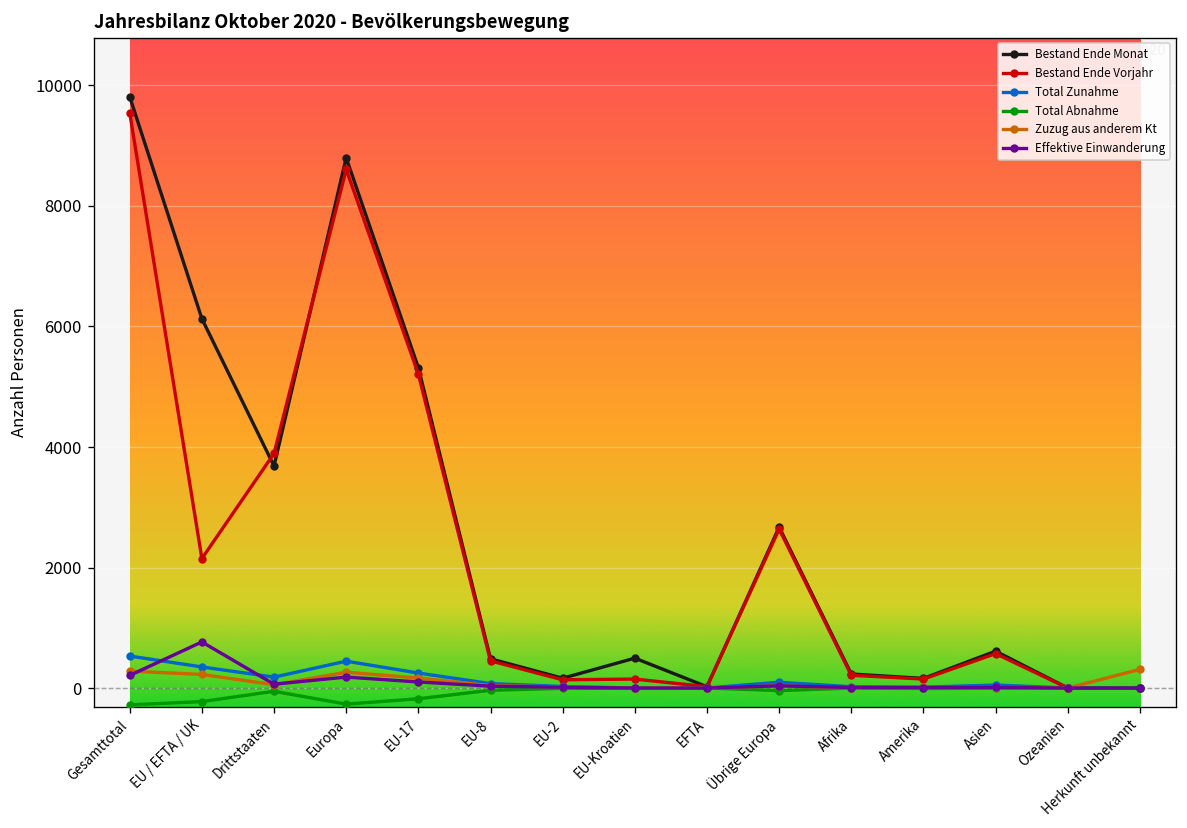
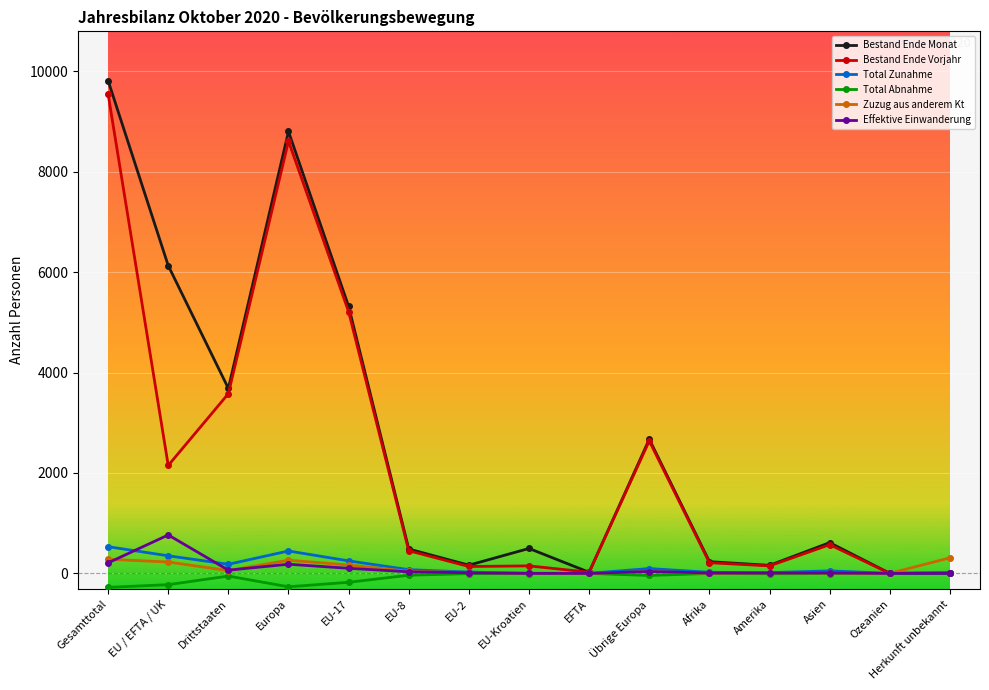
Bestand Ende Vorjahr, Drittstaaten: 3900 -> 3600
